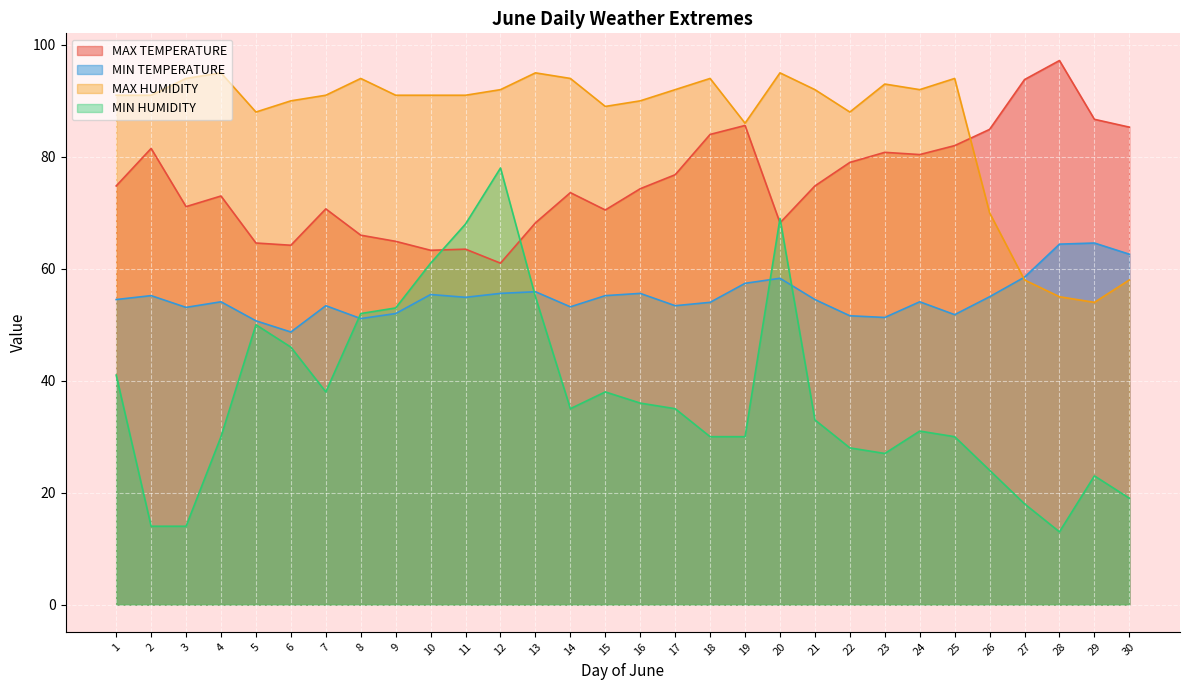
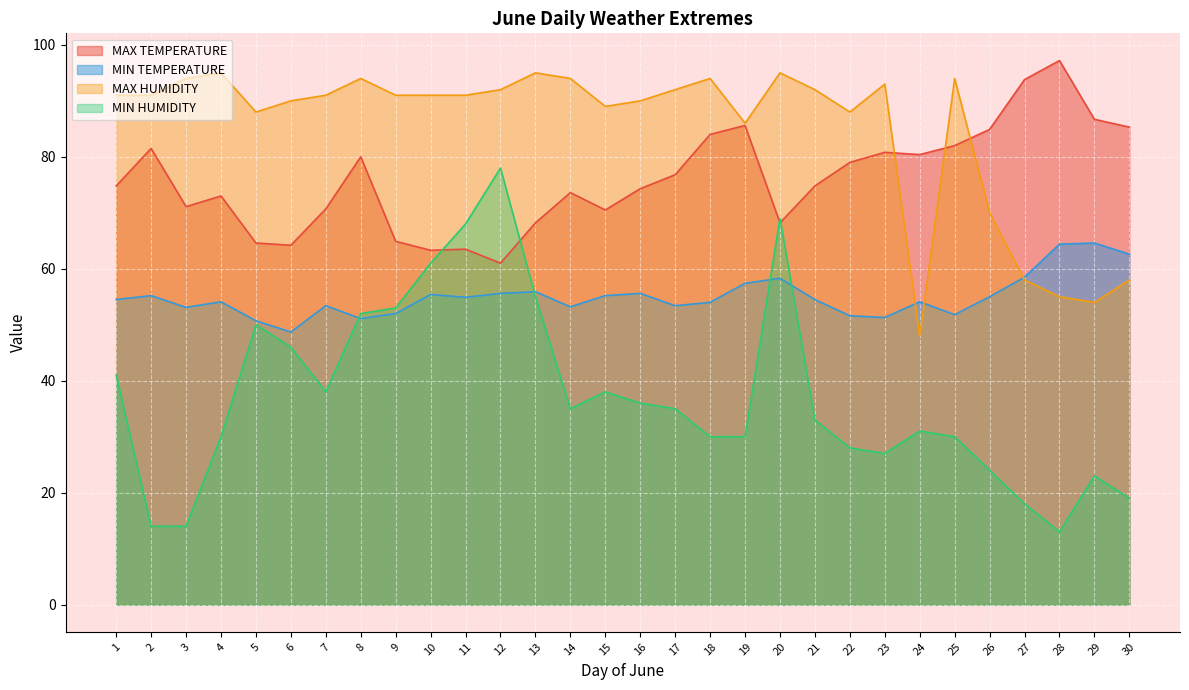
MAX TEMPERATURE, 8: 66 -> 80
MAX HUMIDITY, 24: 92 -> 48
